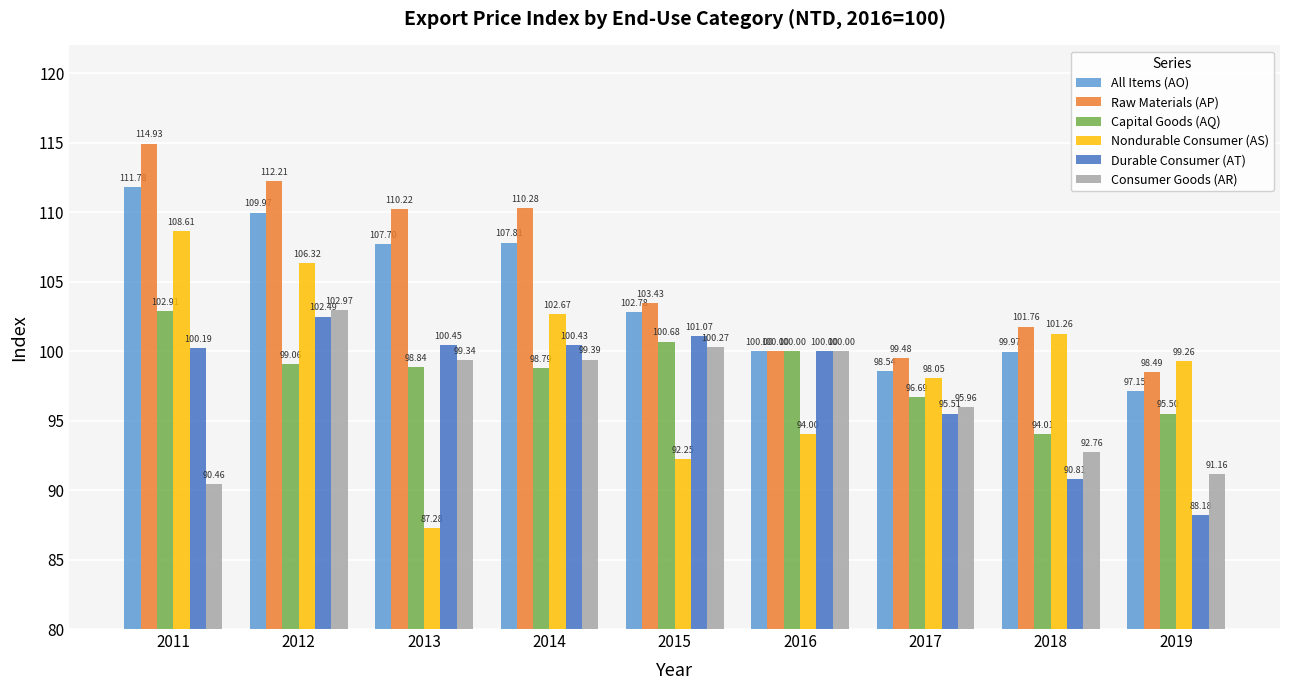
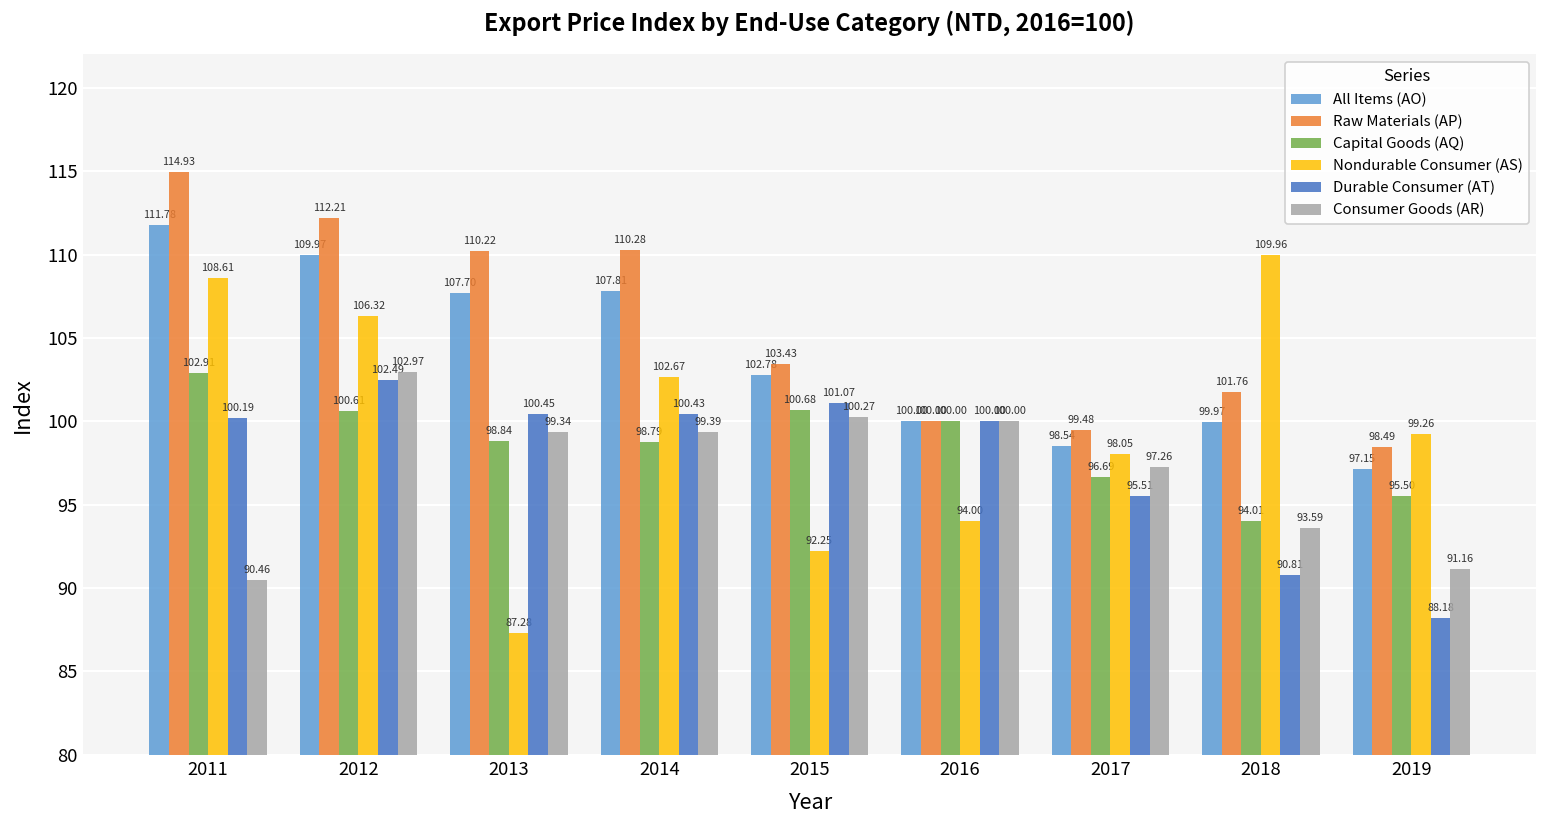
Capital Goods (AQ), 2012: 99.06 -> 100.61
Consumer Goods (AR), 2017: 95.96 -> 97.26
Nondurable Consumer (AS), 2018: 101.26 -> 109.96
Consumer Goods (AR), 2018: 92.76 -> 93.59
